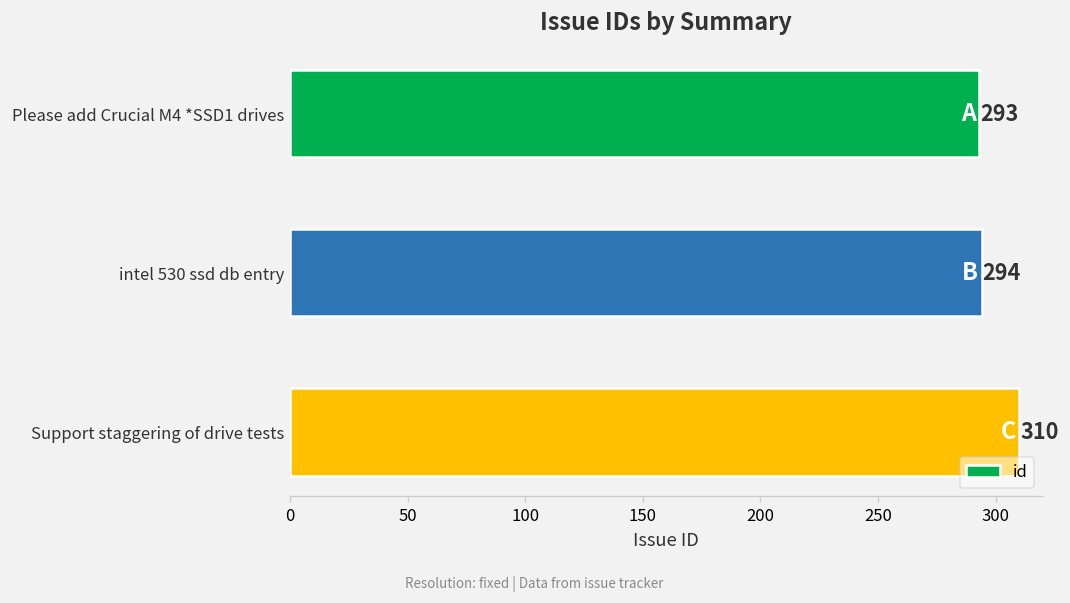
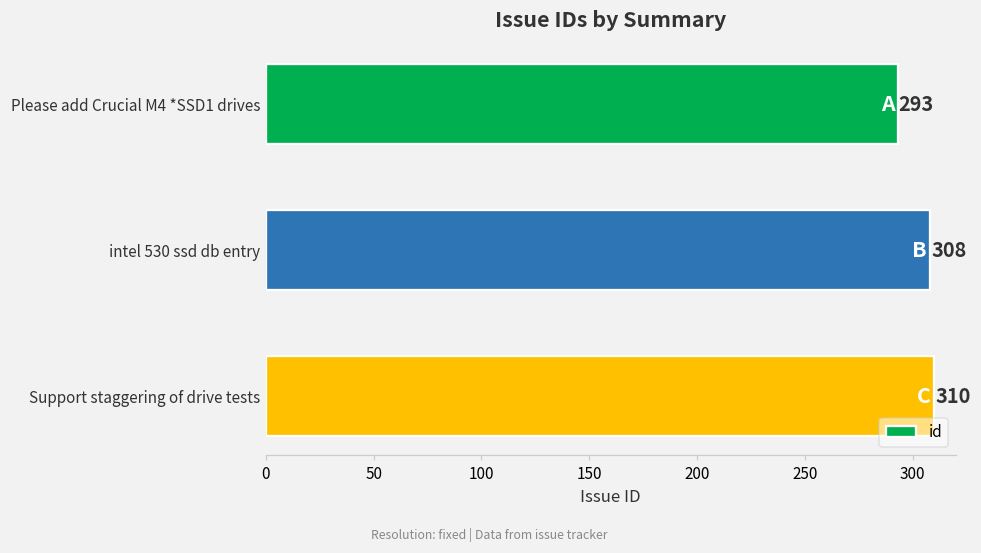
intel 530 ssd db entry: 294 -> 308
